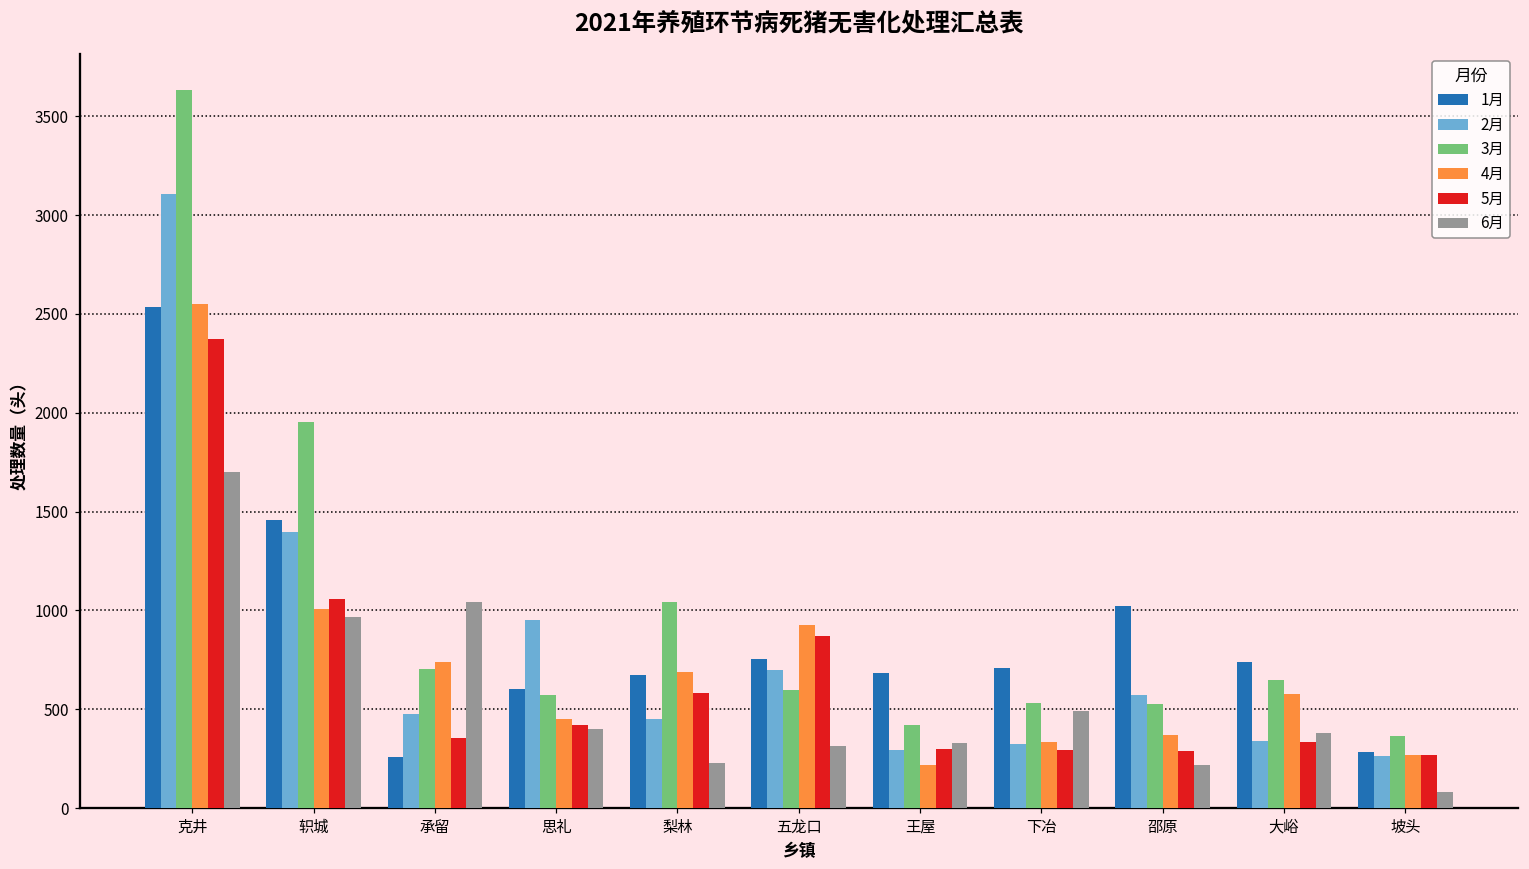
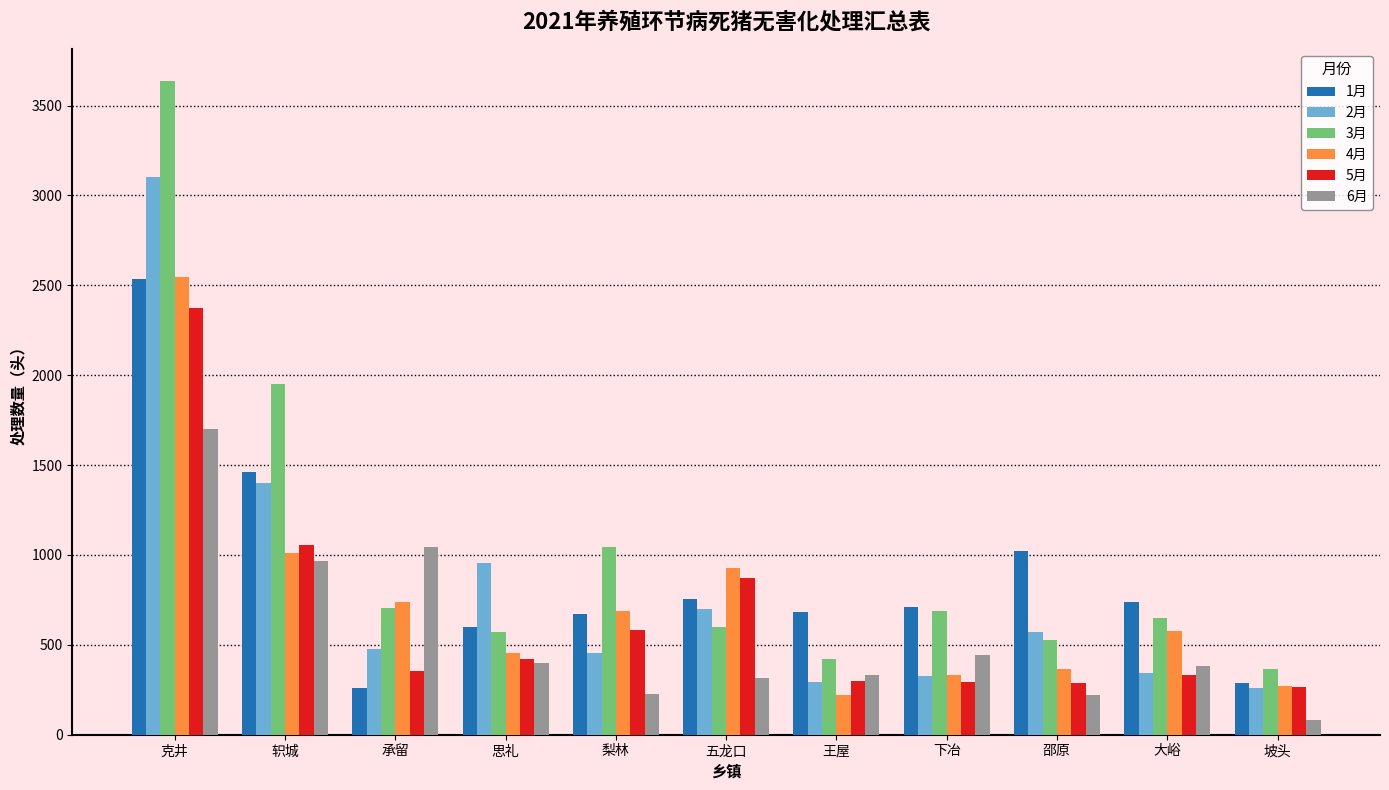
3月, 下冶: 530 -> 690
6月, 下冶: 490 -> 440
